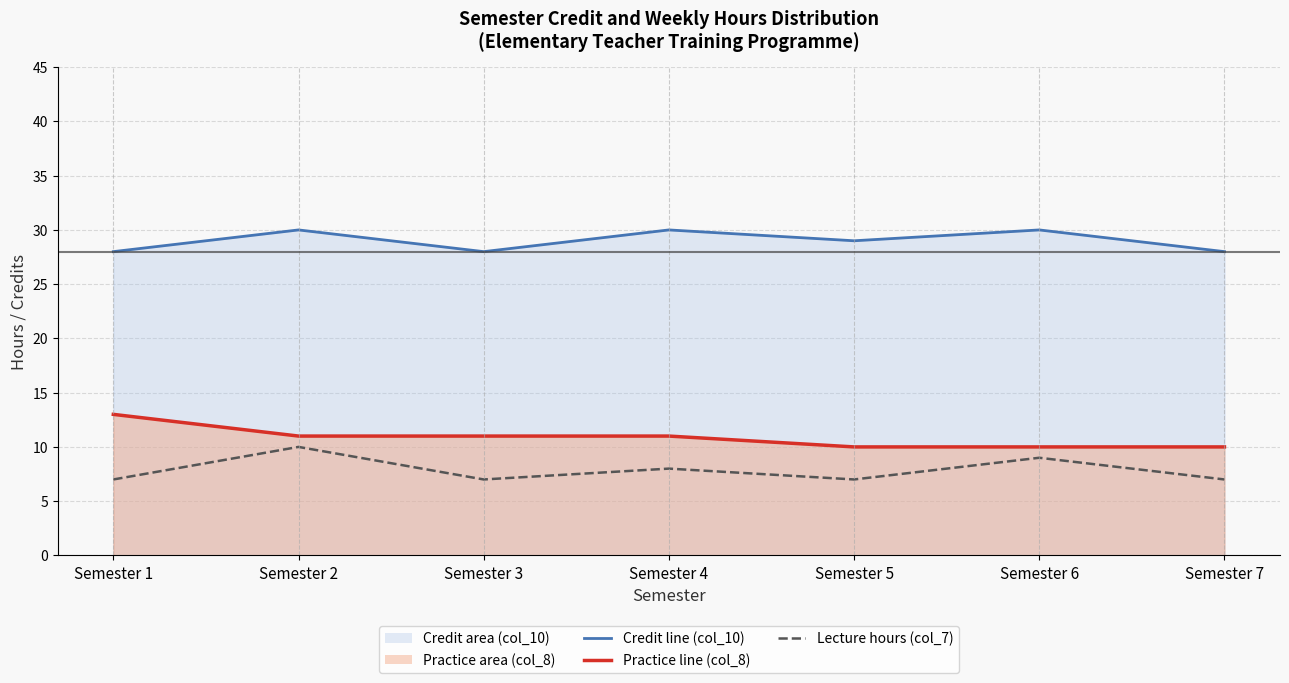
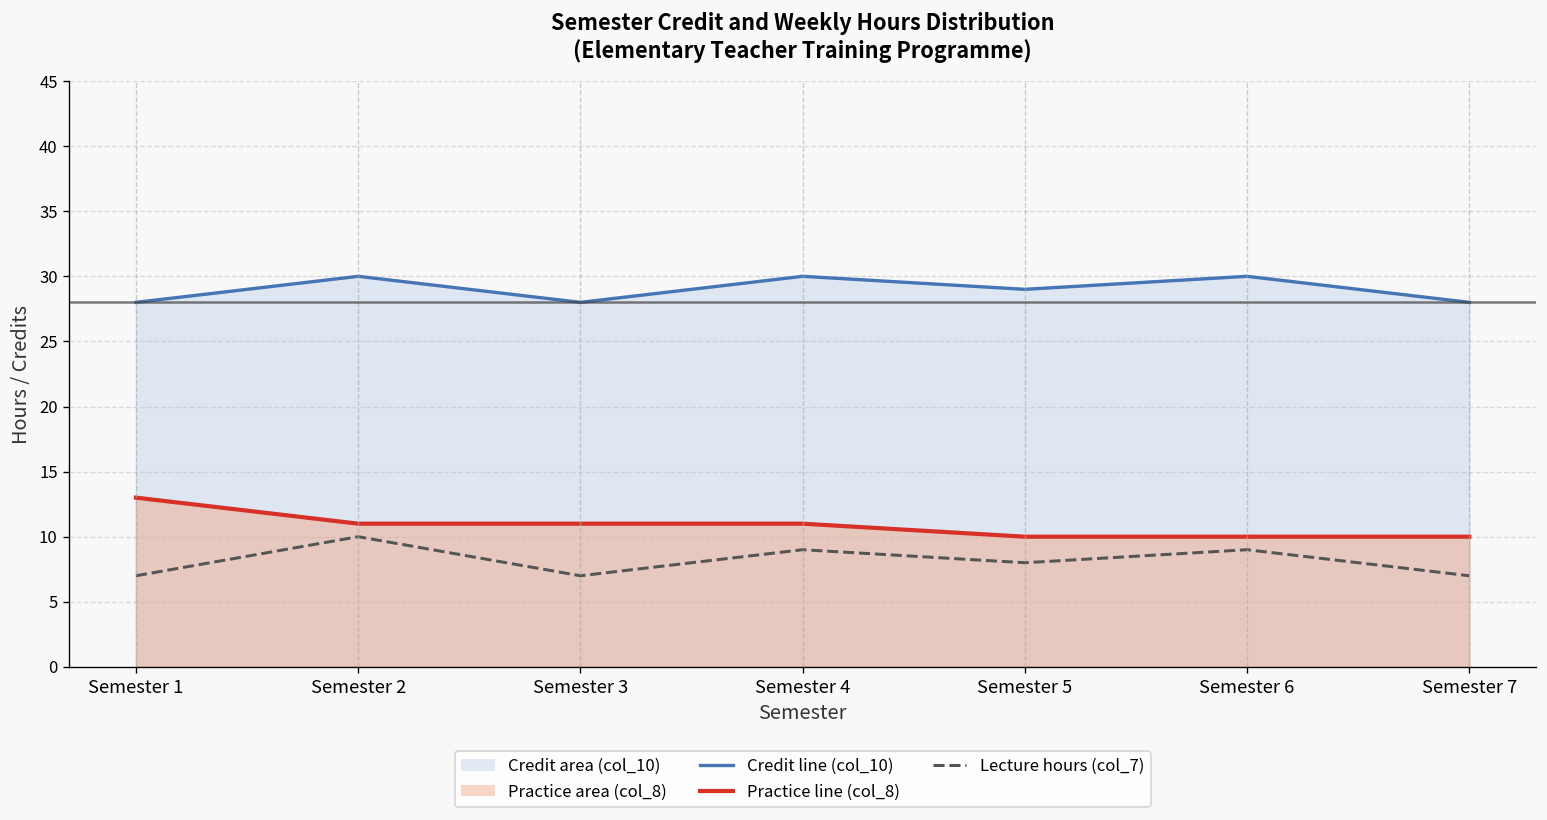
Lecture hours (col_7), Semester 4: 8 -> 9
Lecture hours (col_7), Semester 5: 7 -> 8
